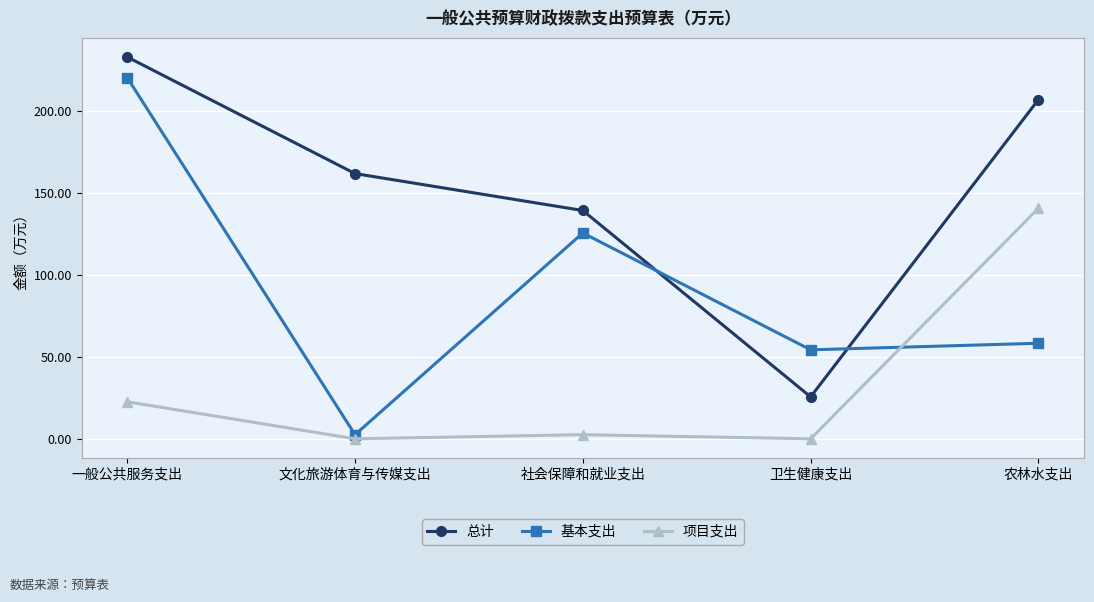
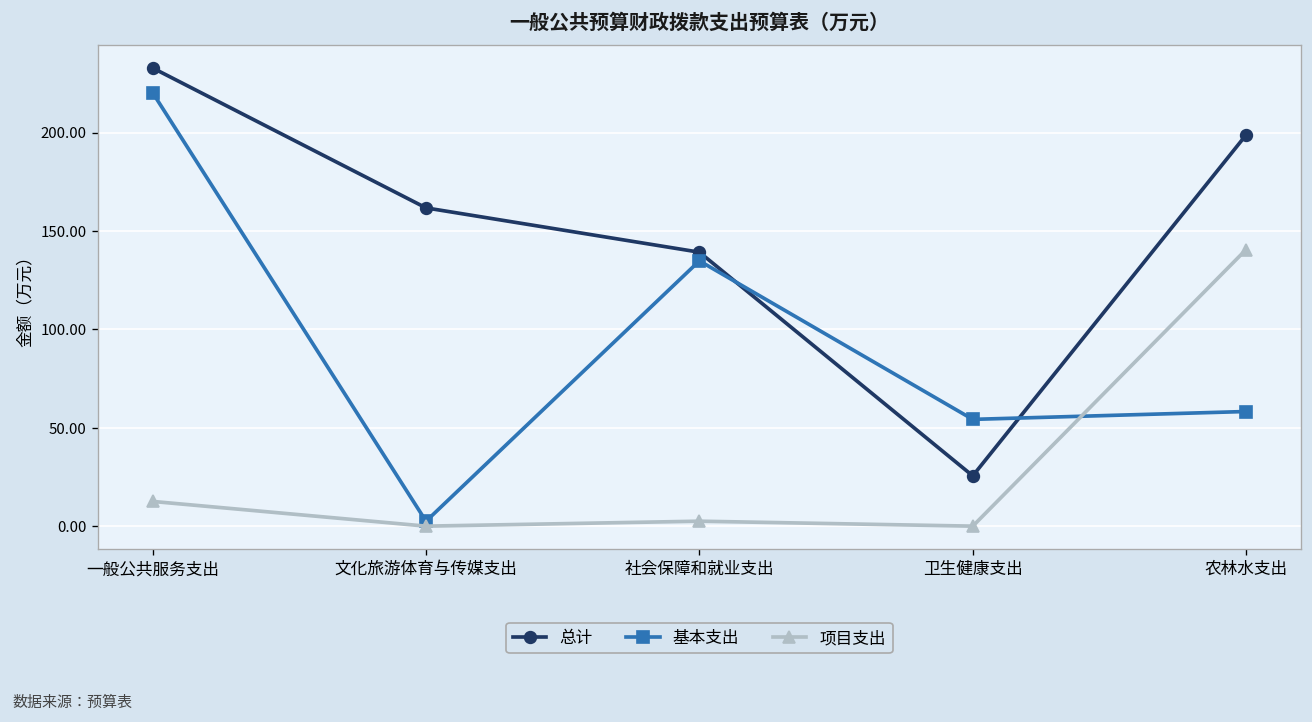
项目支出, 一般公共服务支出: 23 -> 13
基本支出, 社会保障和就业支出: 126 -> 135
总计, 农林水支出: 207 -> 199
